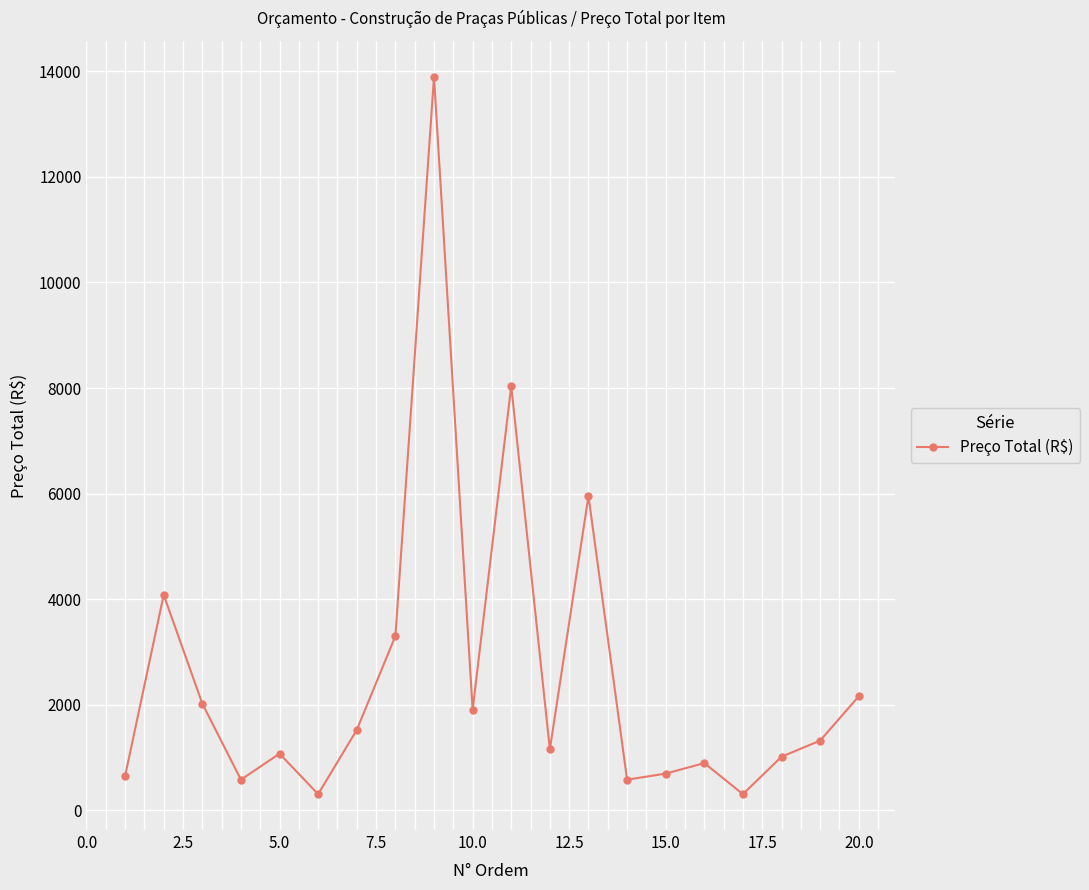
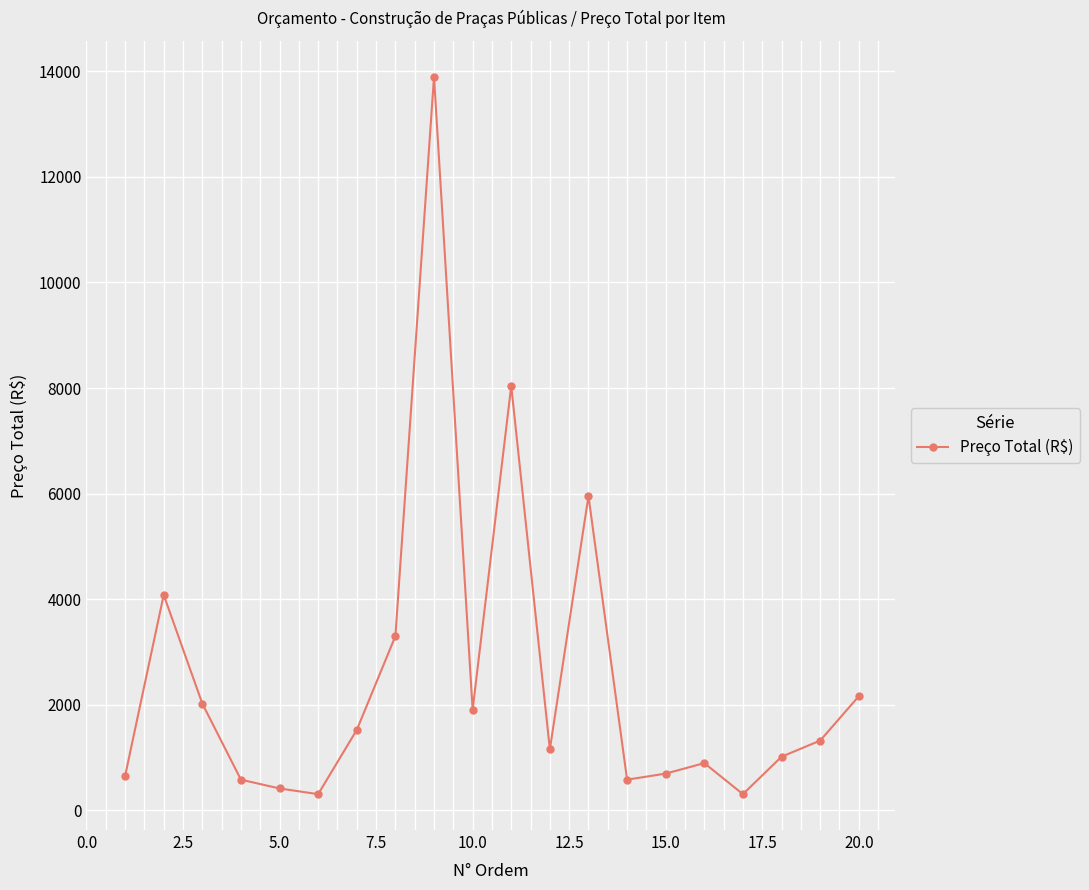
5.0: 1100 -> 400
